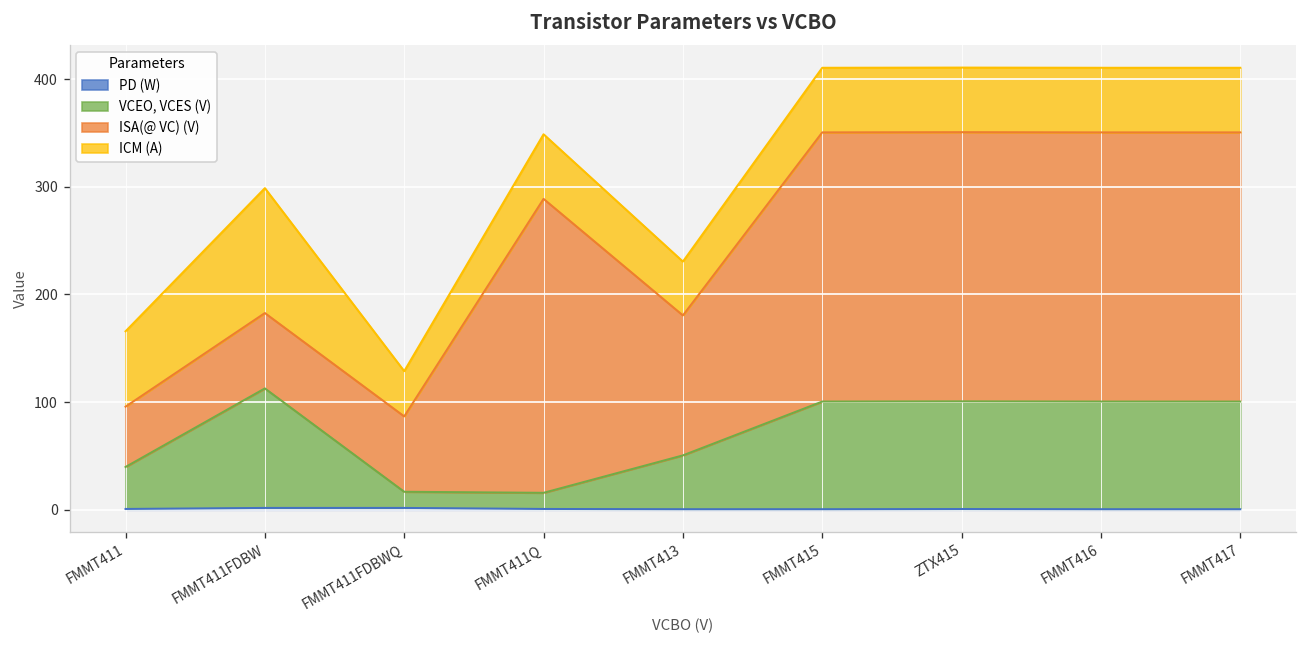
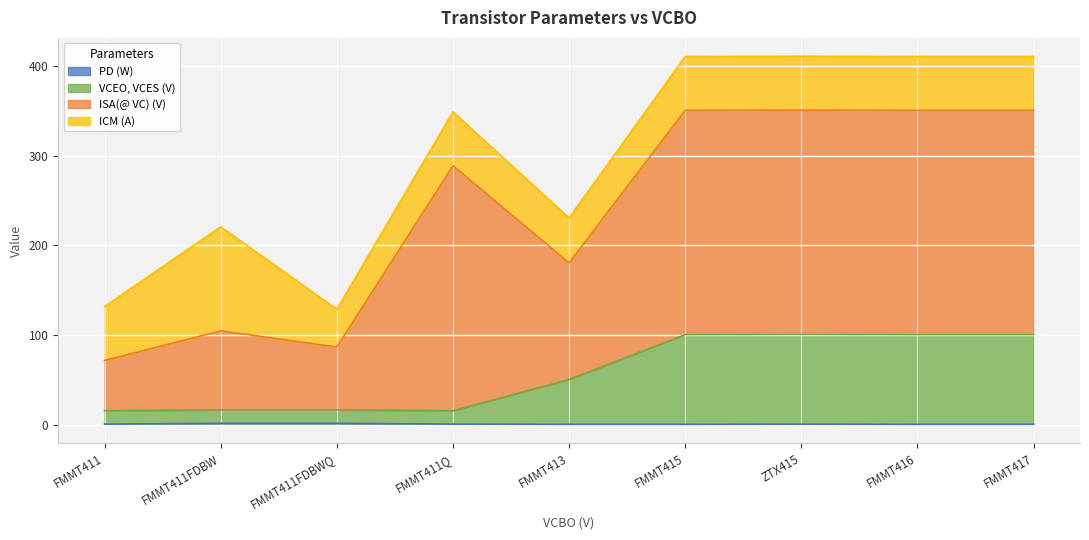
VCEO, VCES (V), FMMT411: 40 -> 20
ICM (A), FMMT411: 70 -> 60
VCEO, VCES (V), FMMT411FDBW: 110 -> 20
ISA(@ VC) (V), FMMT411FDBW: 70 -> 90
